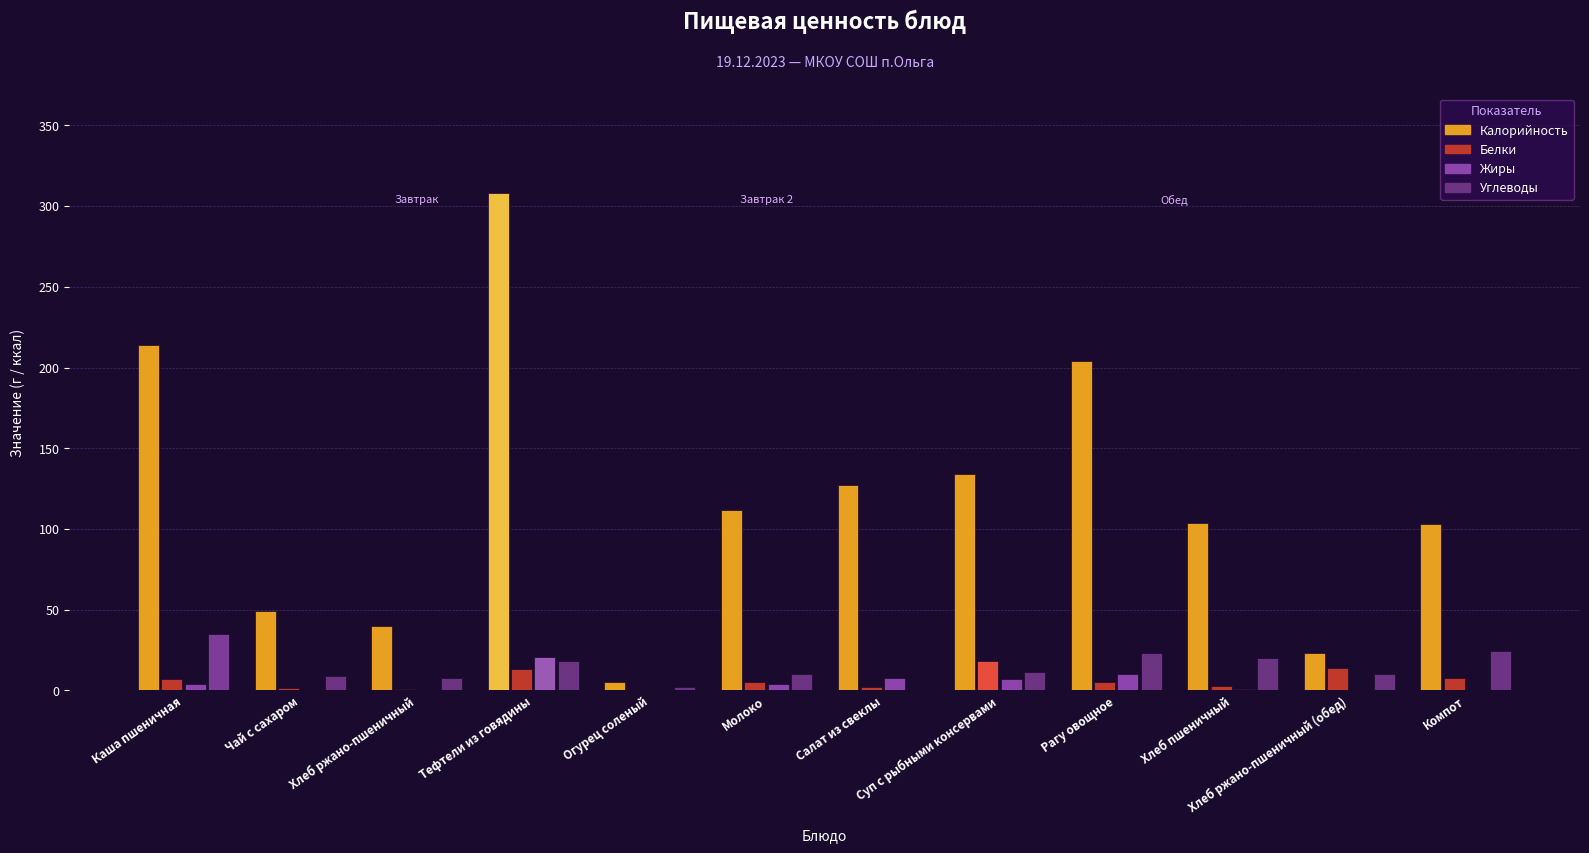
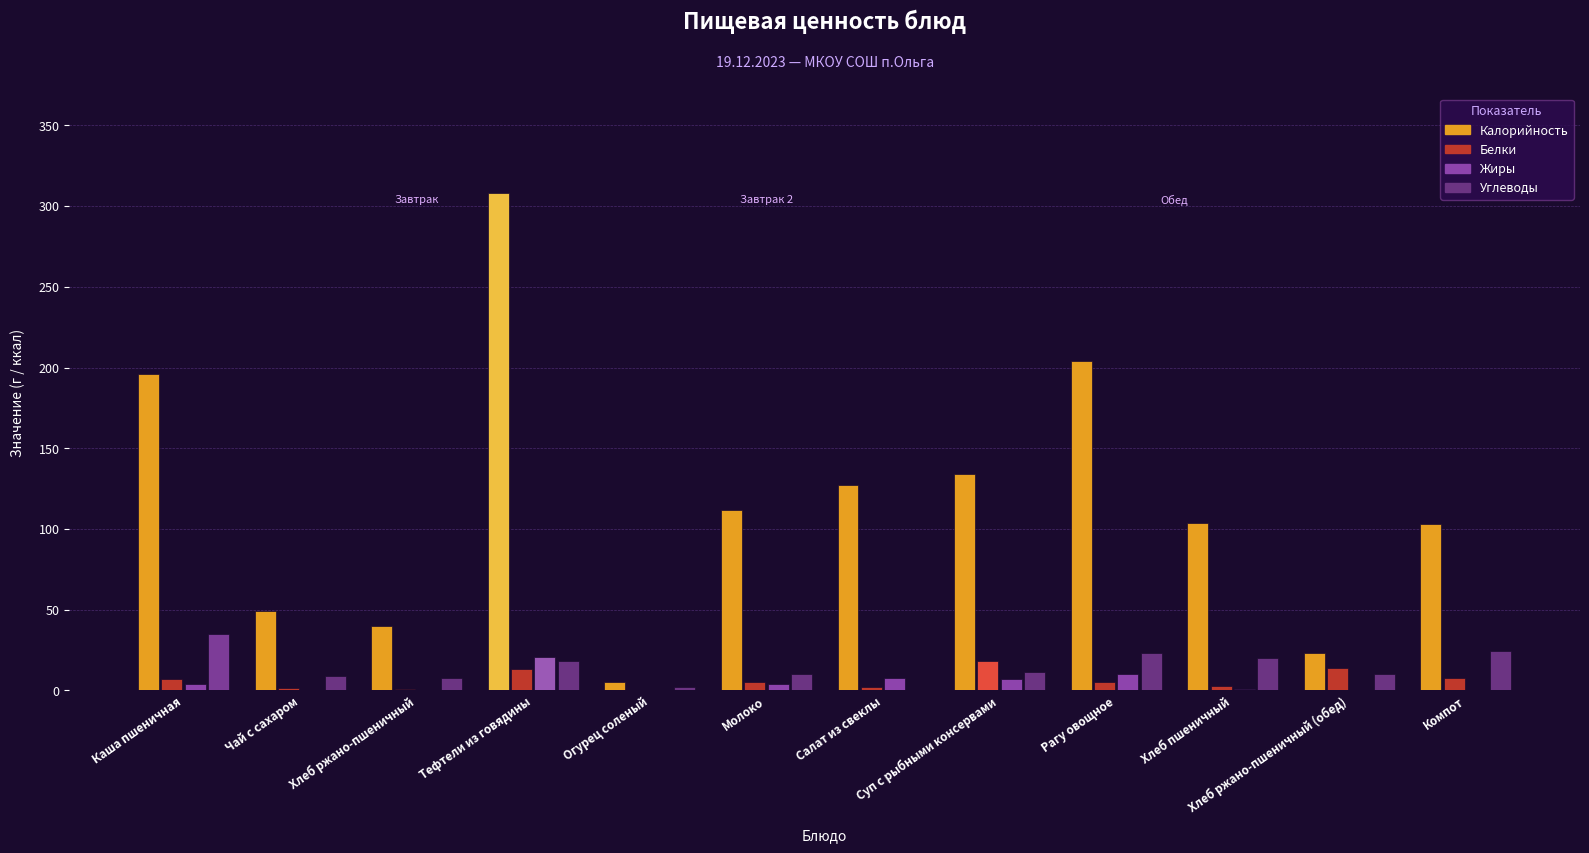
Калорийность, Каша пшеничная: 214 -> 196
